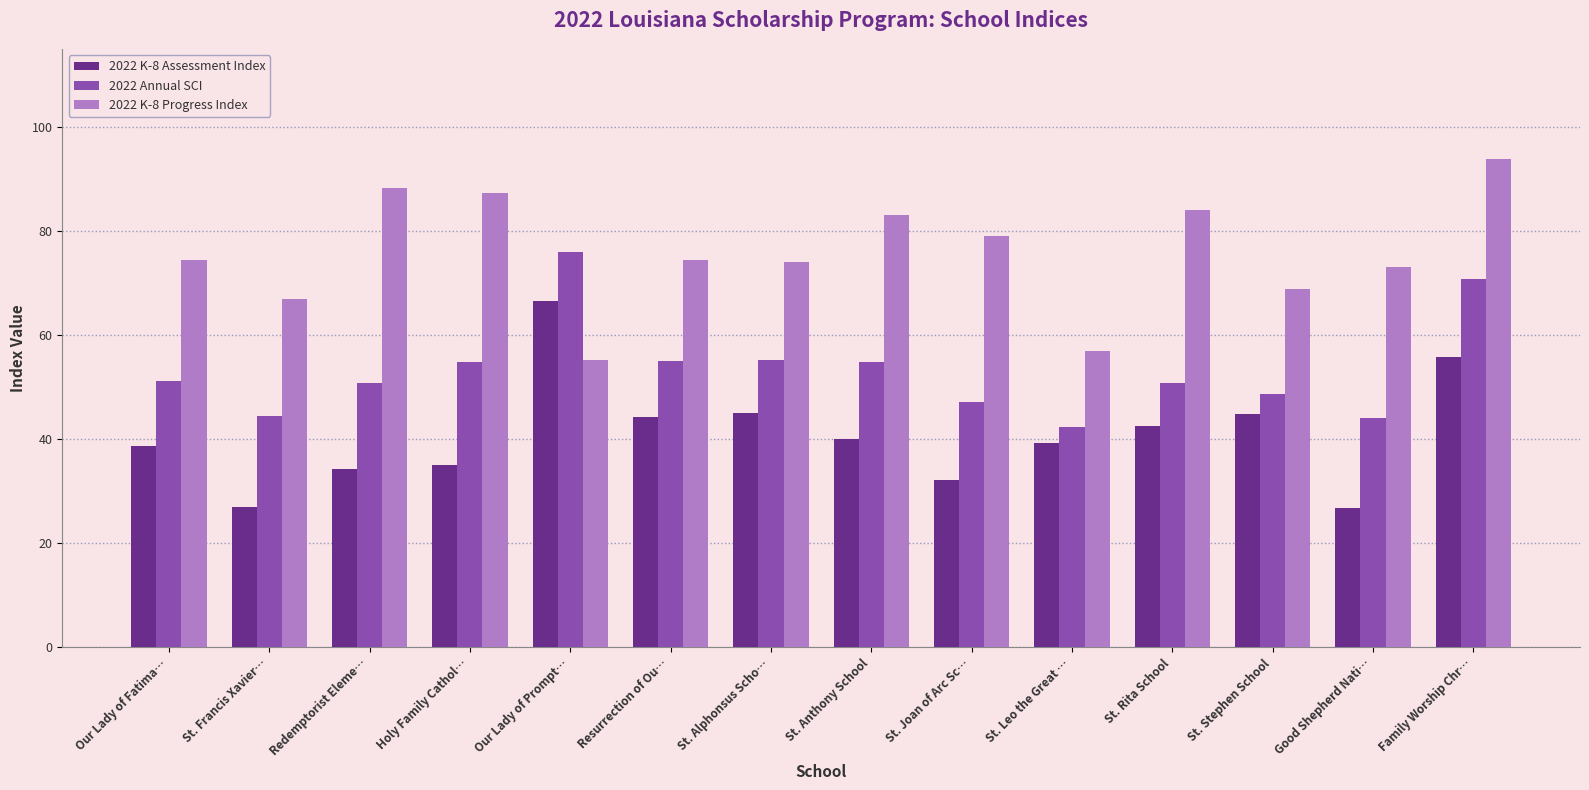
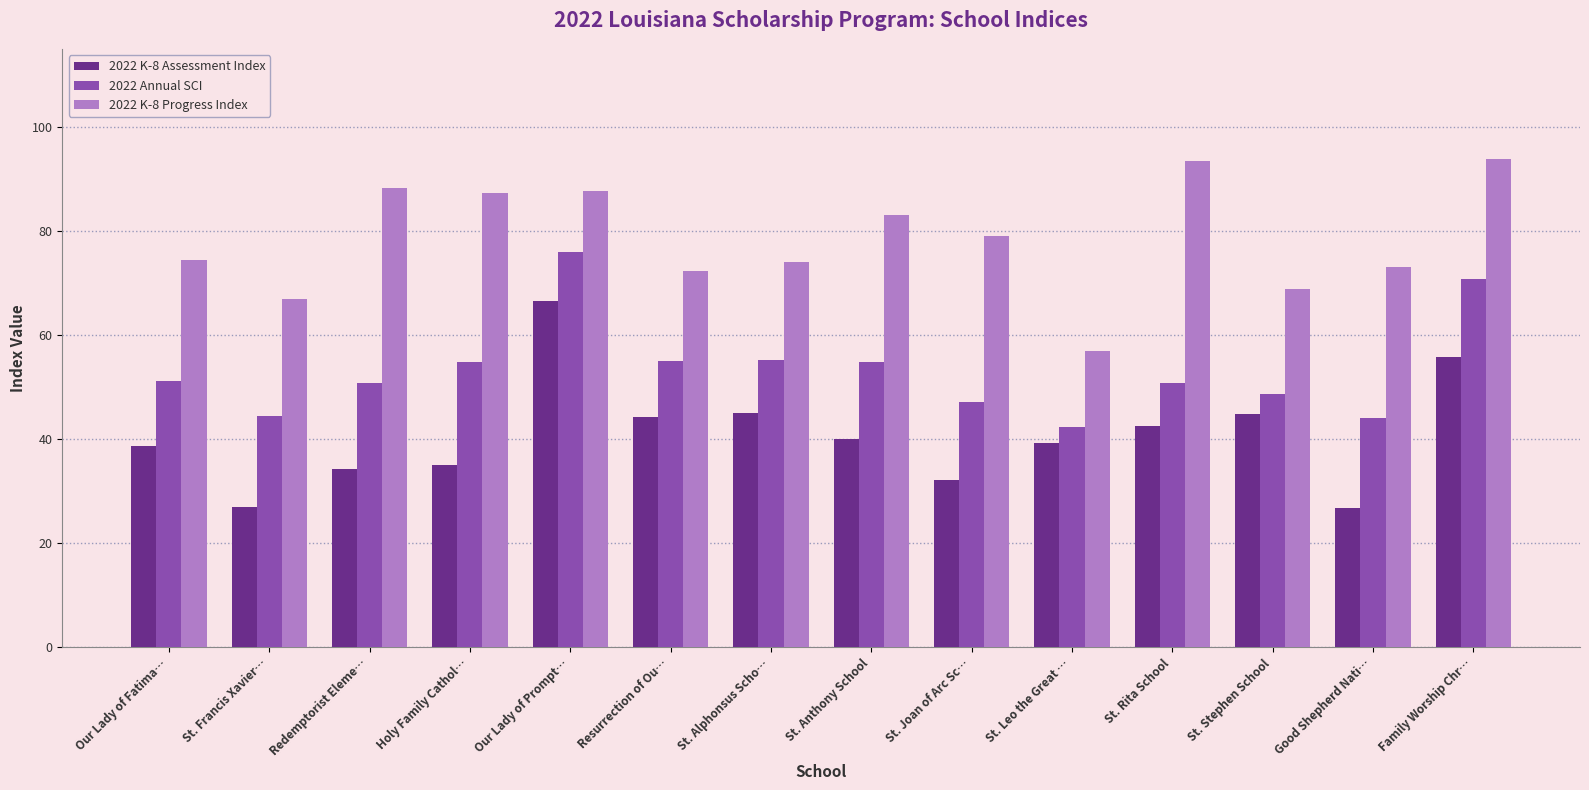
2022 K-8 Progress Index, Our Lady of Prompt…: 55 -> 88
2022 K-8 Progress Index, Resurrection of Ou…: 75 -> 72
2022 K-8 Progress Index, St. Rita School: 84 -> 94
